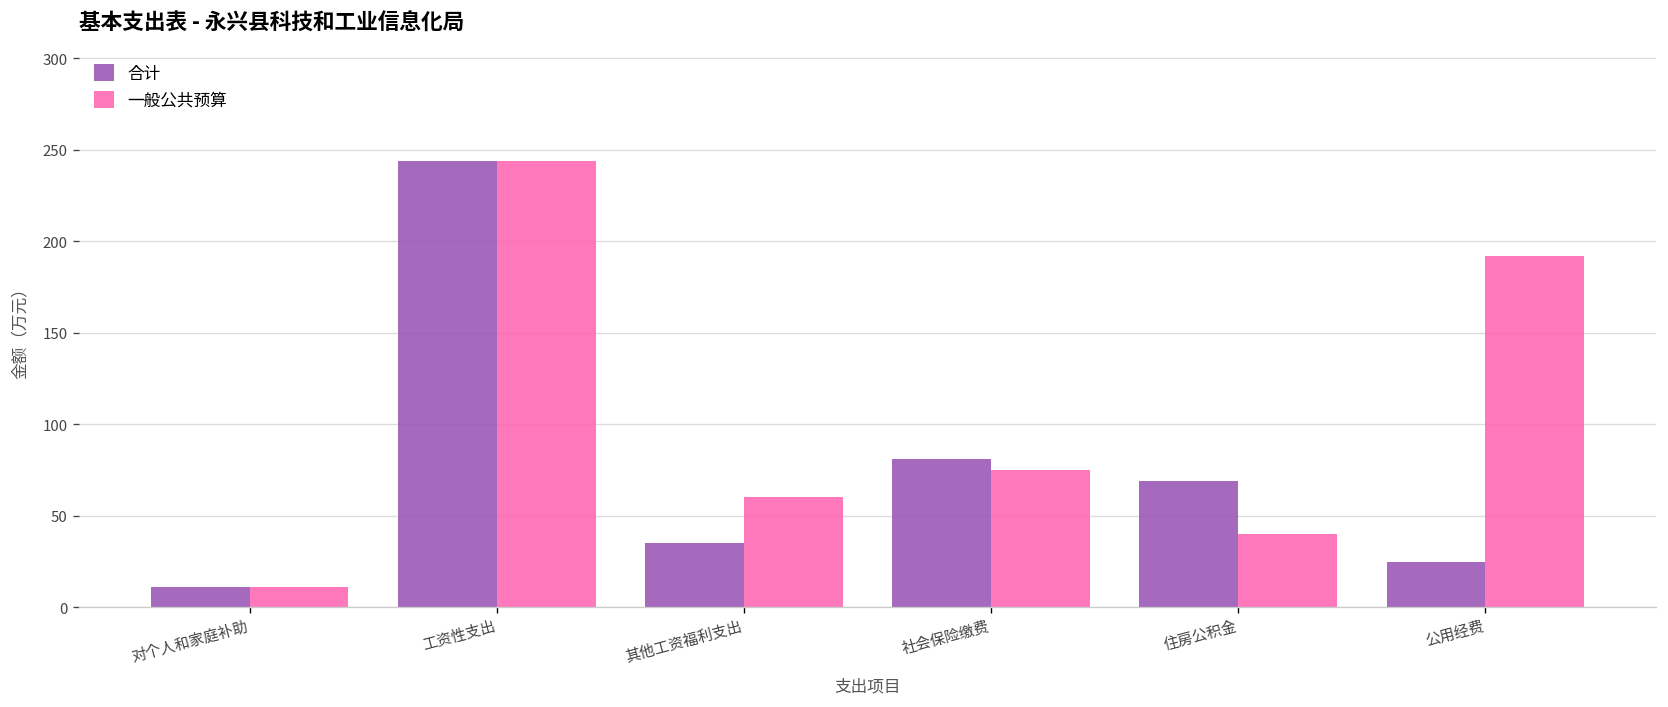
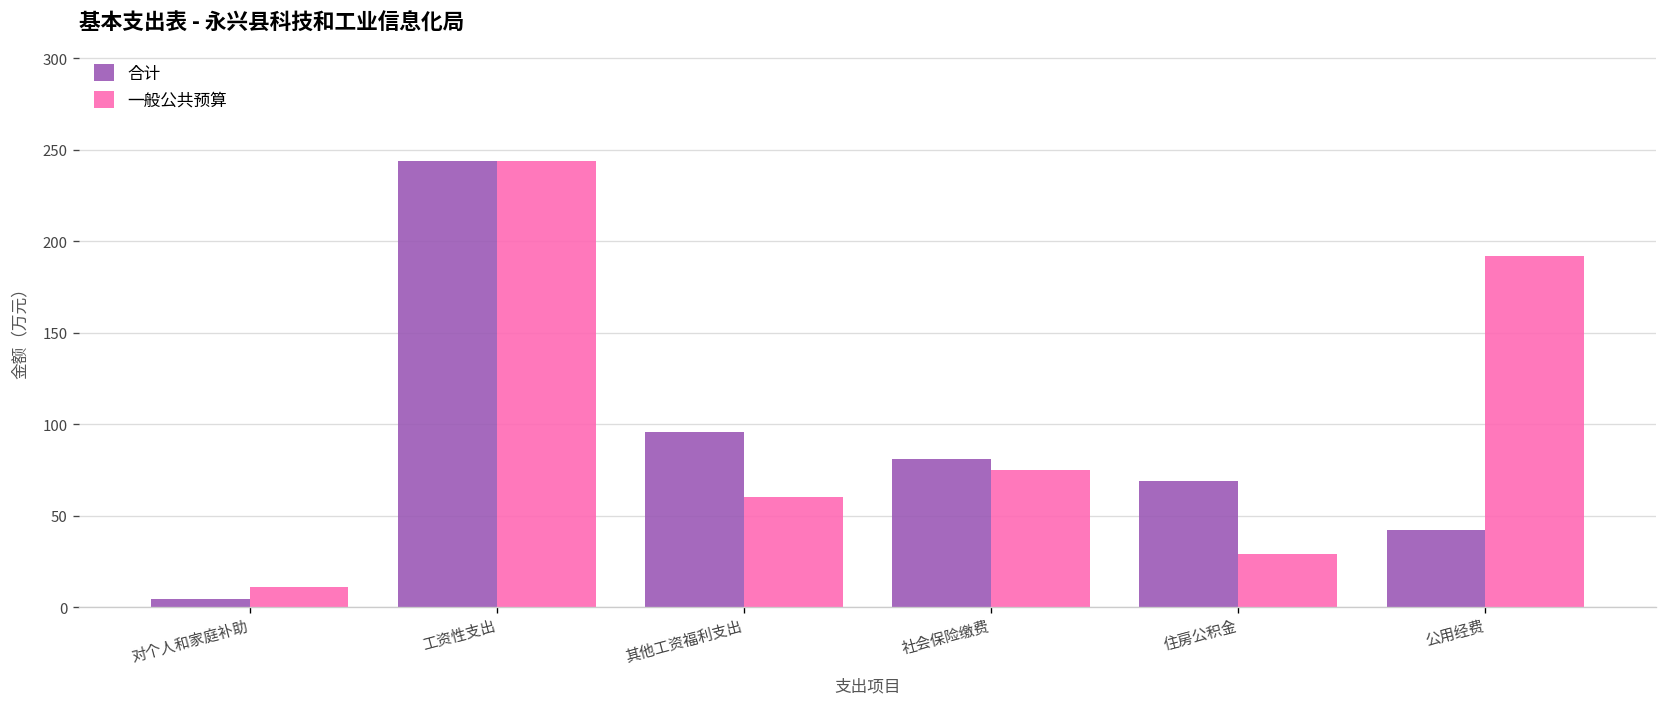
合计, 对个人和家庭补助: 11 -> 5
合计, 其他工资福利支出: 35 -> 96
一般公共预算, 住房公积金: 40 -> 29
合计, 公用经费: 25 -> 42
